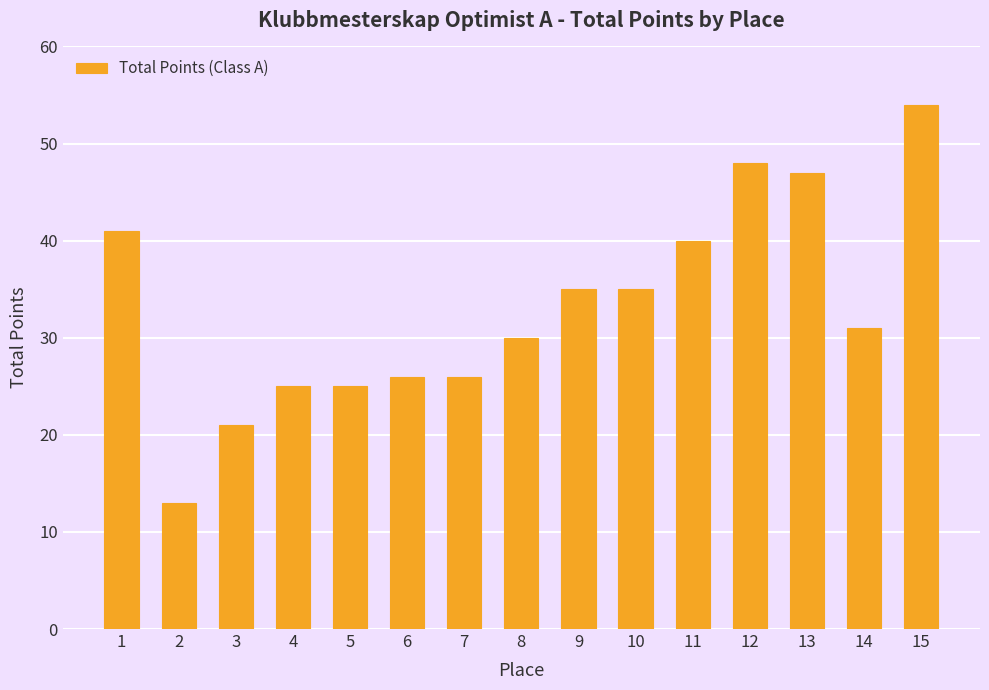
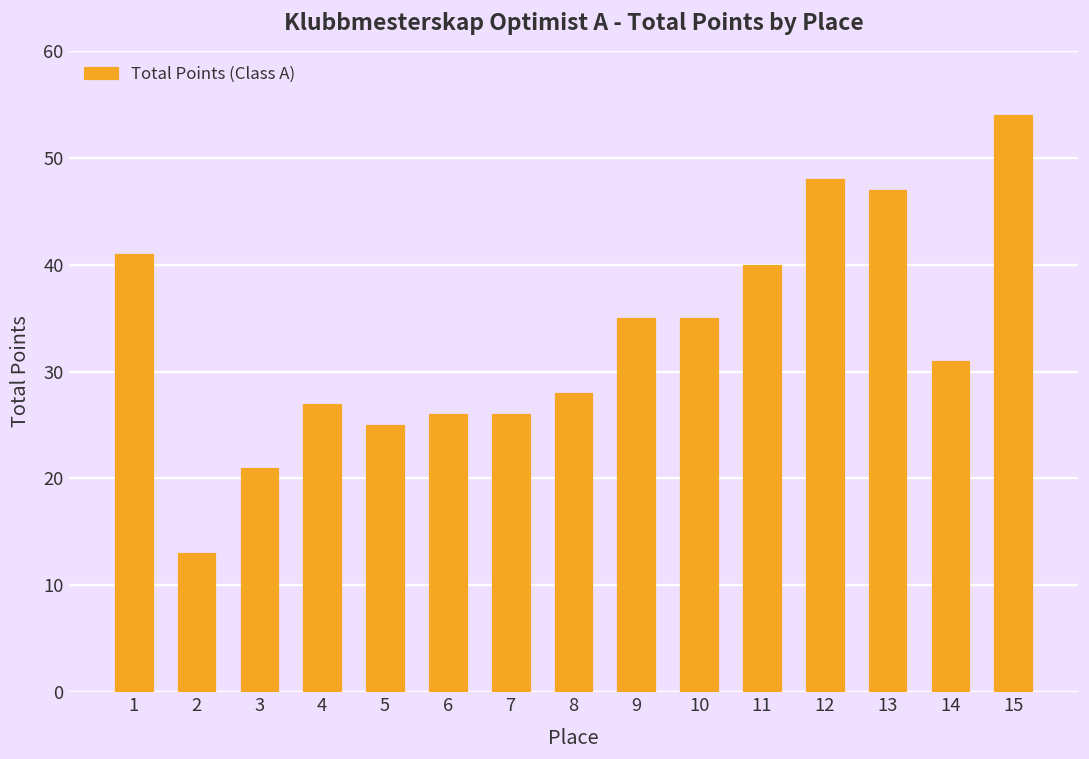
4: 25 -> 27
8: 30 -> 28
